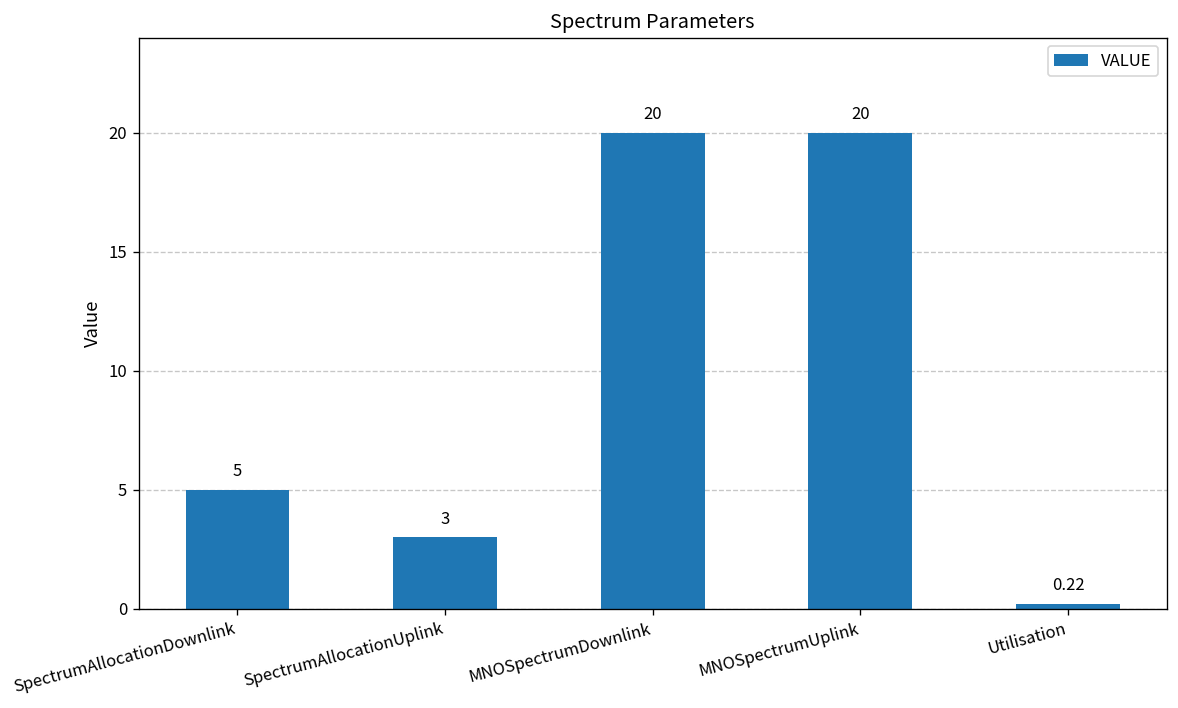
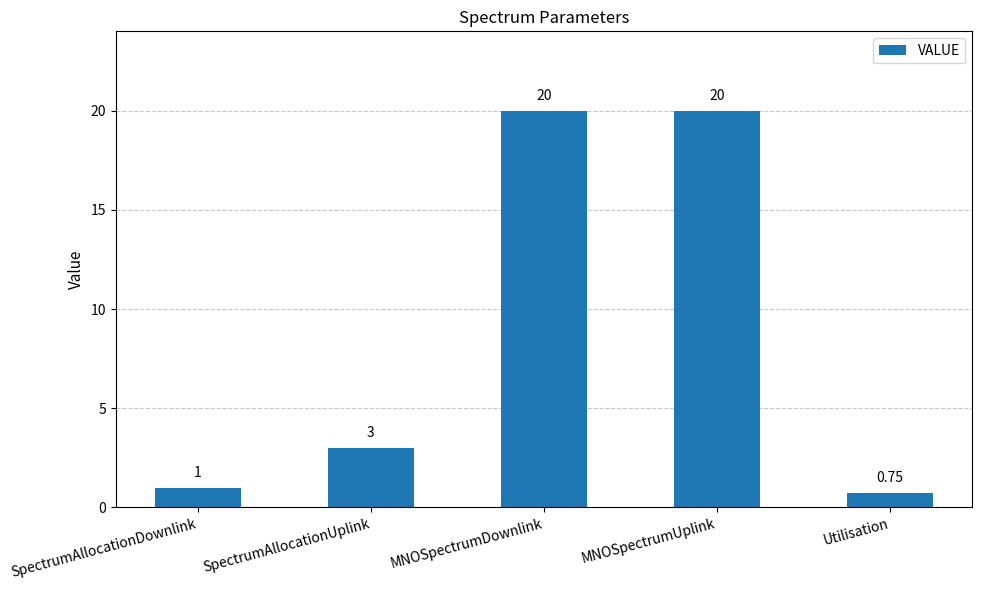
SpectrumAllocationDownlink: 5 -> 1
Utilisation: 0.22 -> 0.75
